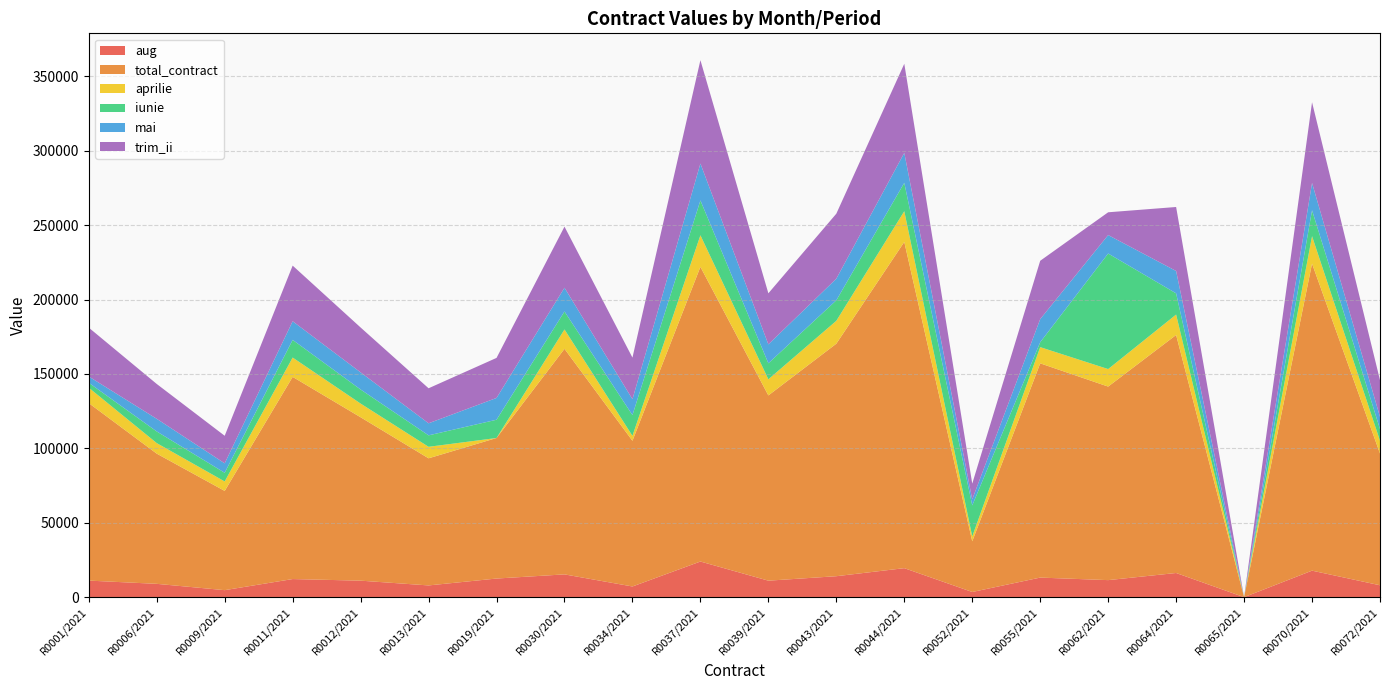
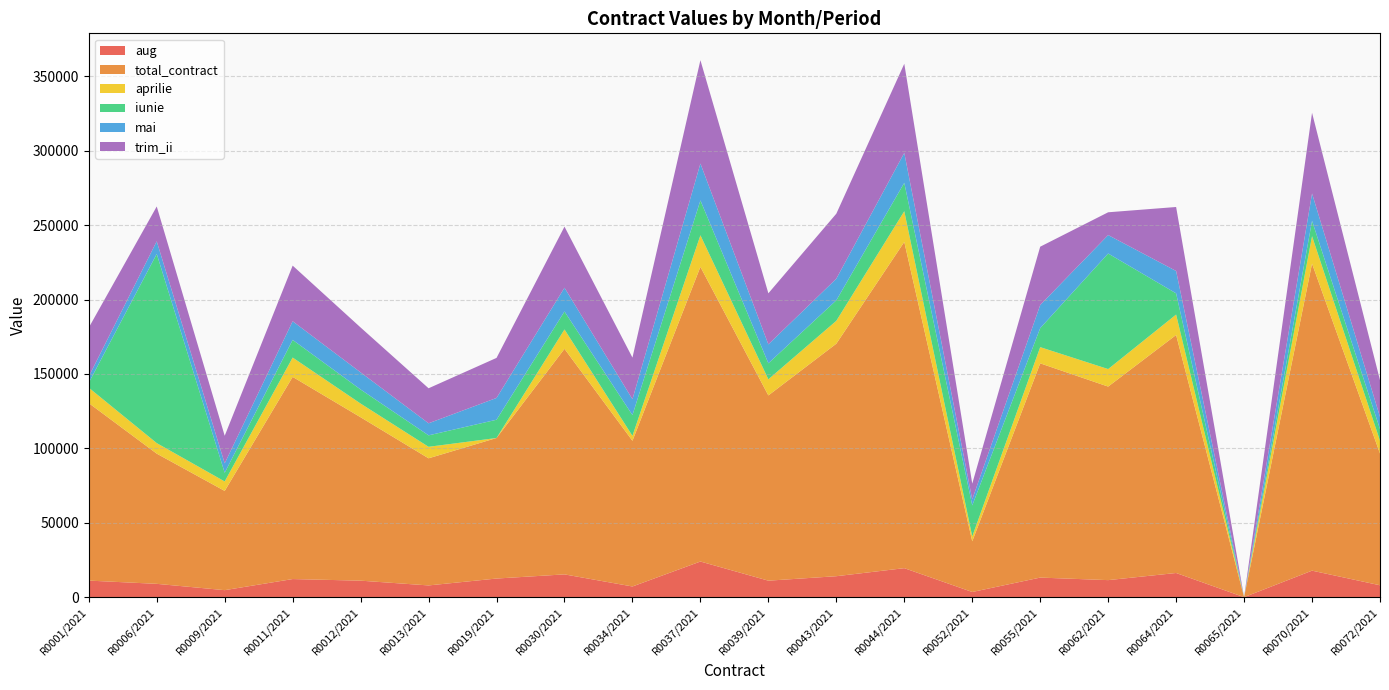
iunie, R0006/2021: 8000 -> 127000
iunie, R0055/2021: 3000 -> 13000
iunie, R0070/2021: 17000 -> 10000
